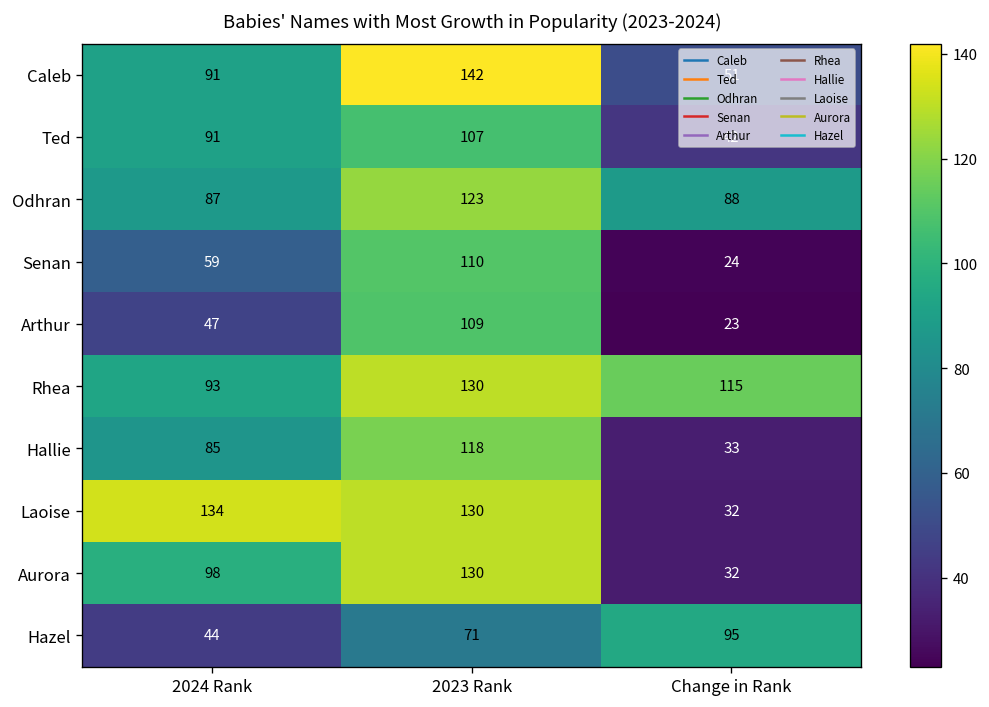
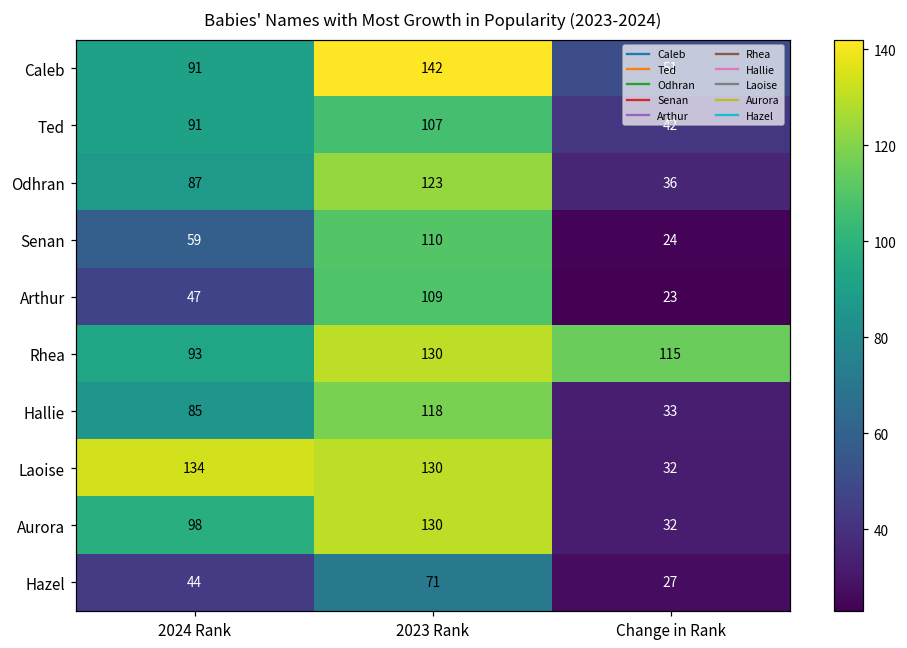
Odhran, Change in Rank: 88 -> 36
Hazel, Change in Rank: 95 -> 27
